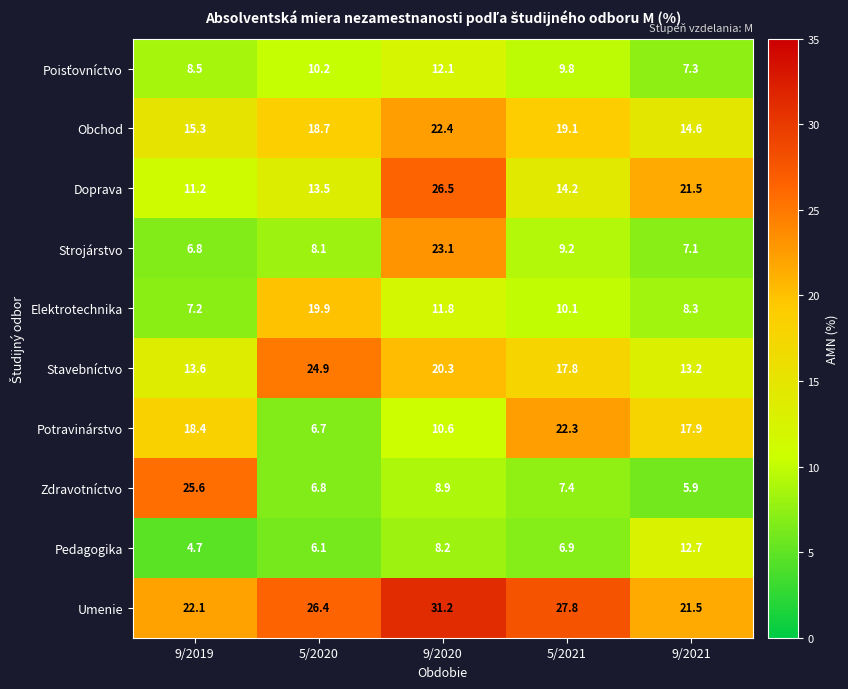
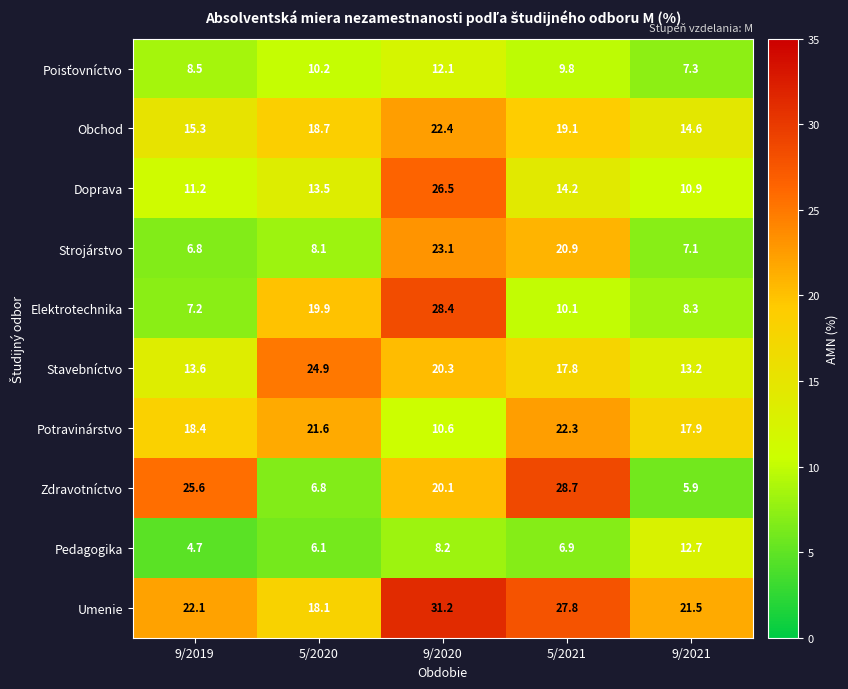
Doprava, 9/2021: 21.5 -> 10.9
Strojárstvo, 5/2021: 9.2 -> 20.9
Elektrotechnika, 9/2020: 11.8 -> 28.4
Potravinárstvo, 5/2020: 6.7 -> 21.6
Zdravotníctvo, 9/2020: 8.9 -> 20.1
Zdravotníctvo, 5/2021: 7.4 -> 28.7
Umenie, 5/2020: 26.4 -> 18.1
